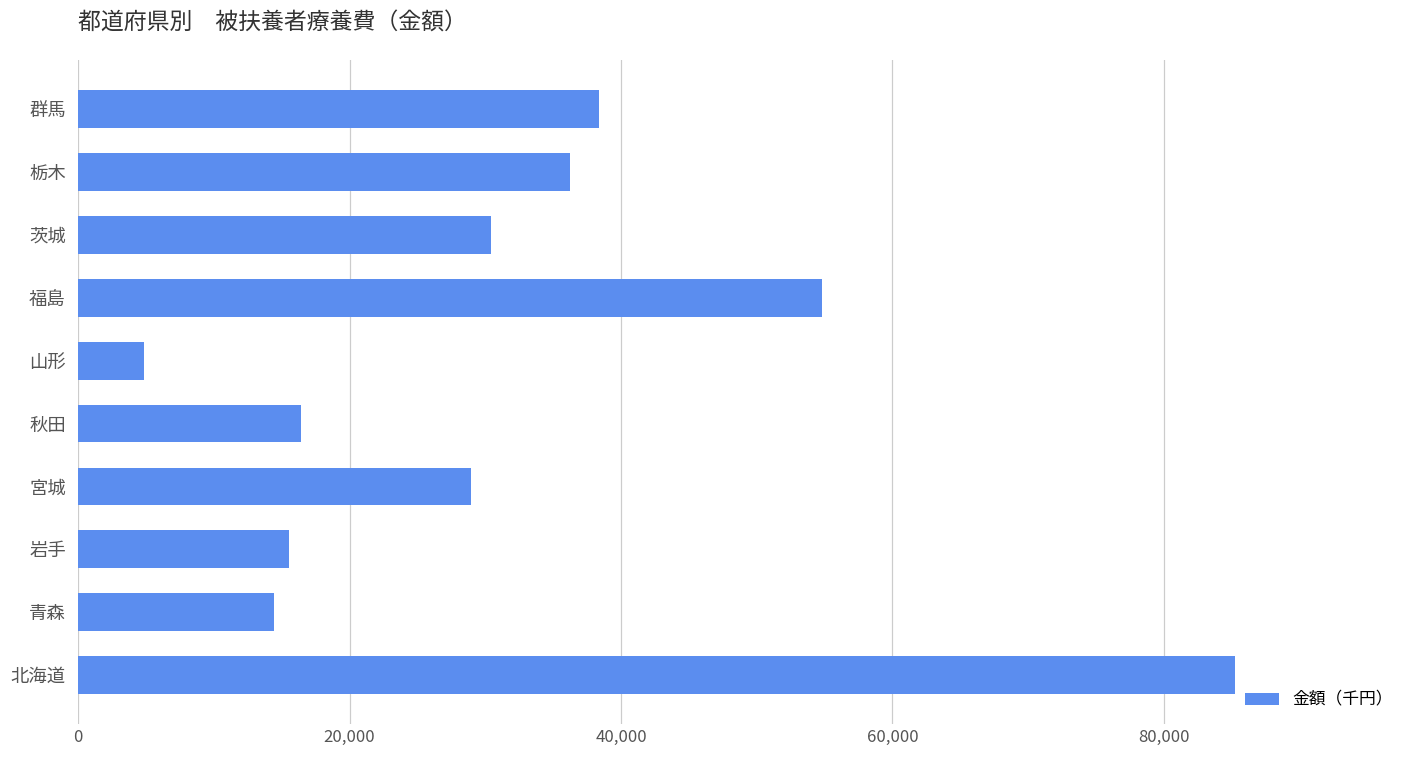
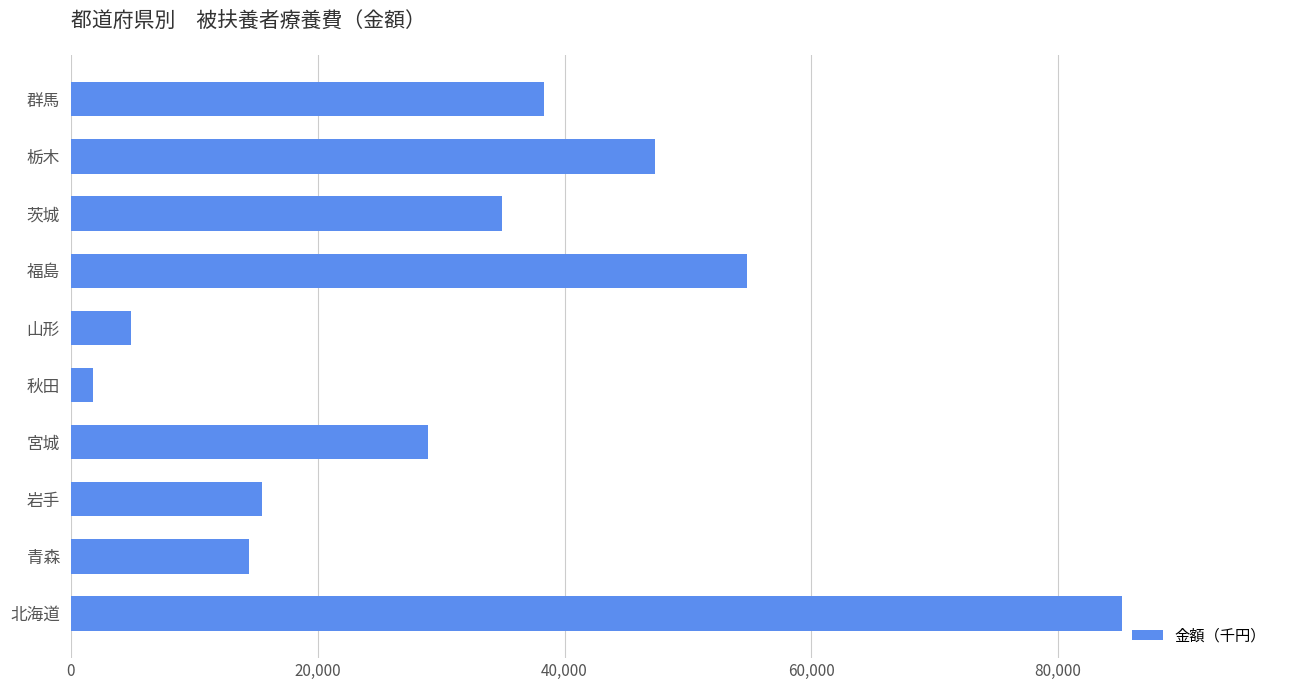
栃木: 36,300 -> 47,300
茨城: 30,400 -> 34,900
秋田: 16,400 -> 1,800
